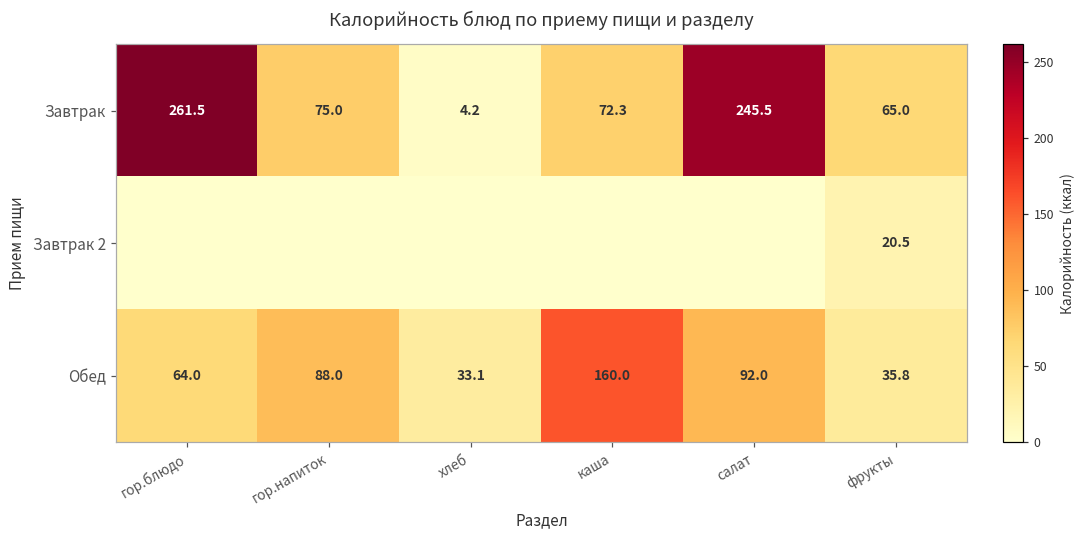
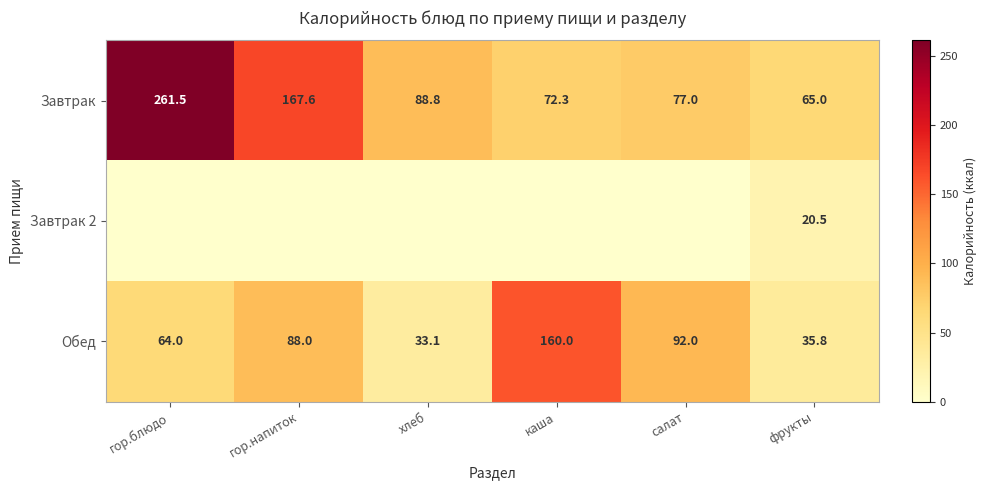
Завтрак, гор.напиток: 75.0 -> 167.6
Завтрак, хлеб: 4.2 -> 88.8
Завтрак, салат: 245.5 -> 77.0
